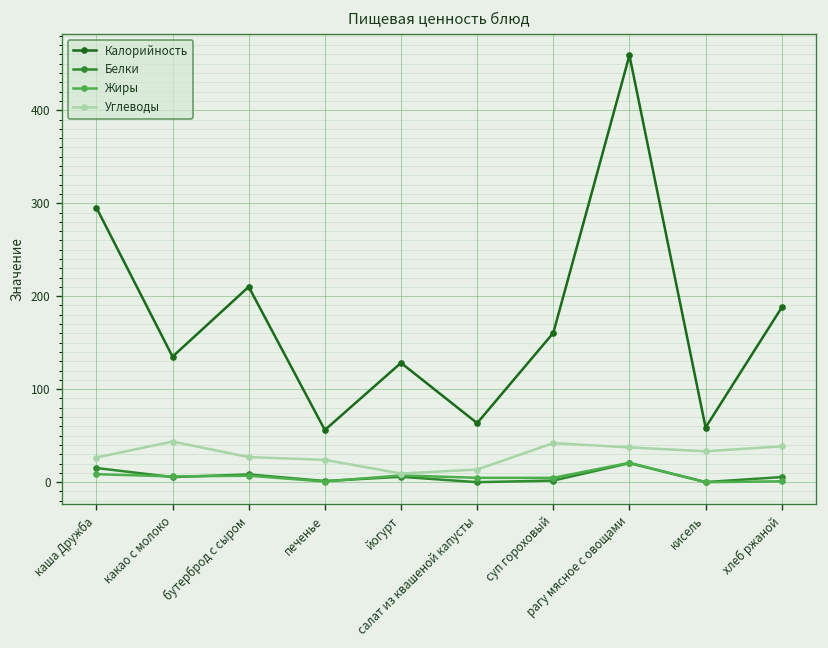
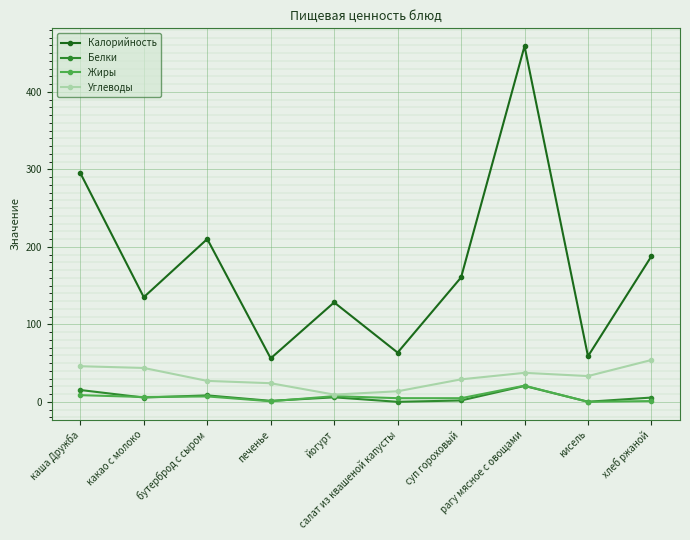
Углеводы, каша Дружба: 30 -> 50
Углеводы, суп гороховый: 40 -> 30
Углеводы, хлеб ржаной: 40 -> 50
